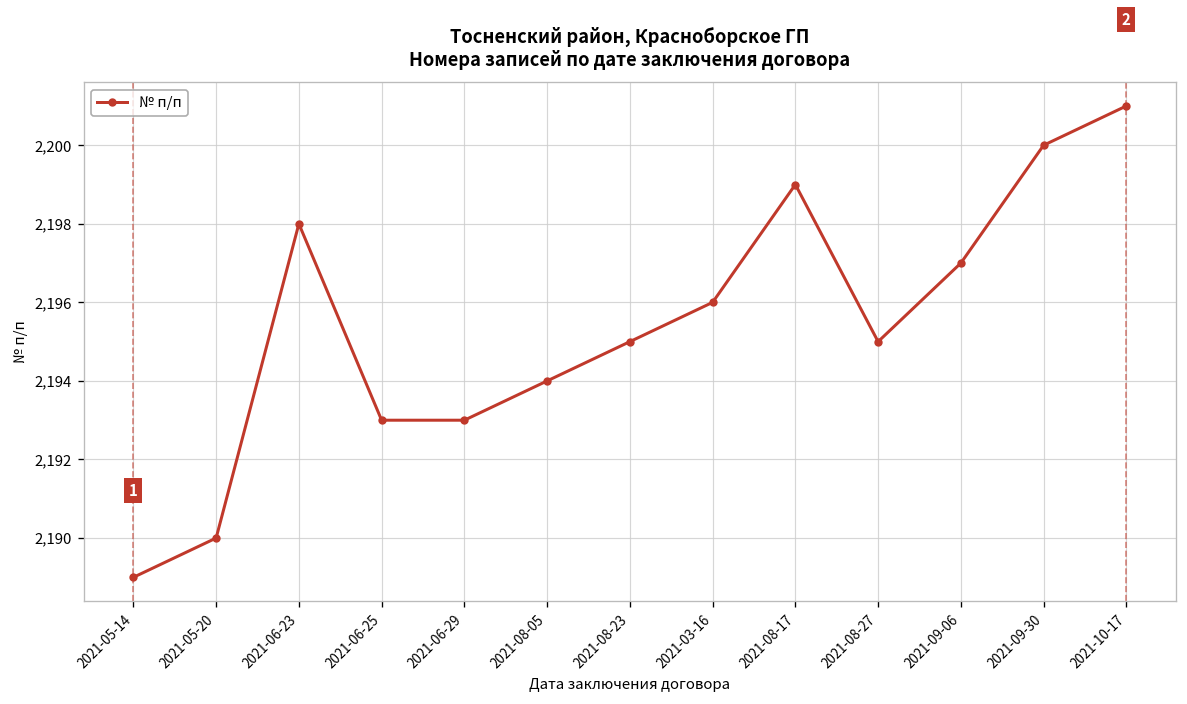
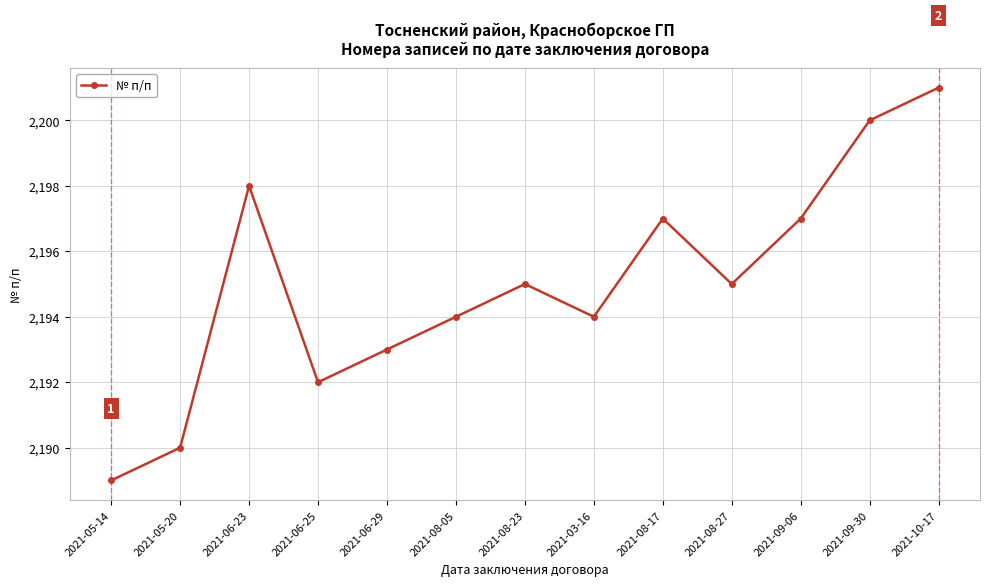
2021-06-25: 2,193 -> 2,192
2021-03-16: 2,196 -> 2,194
2021-08-17: 2,199 -> 2,197
